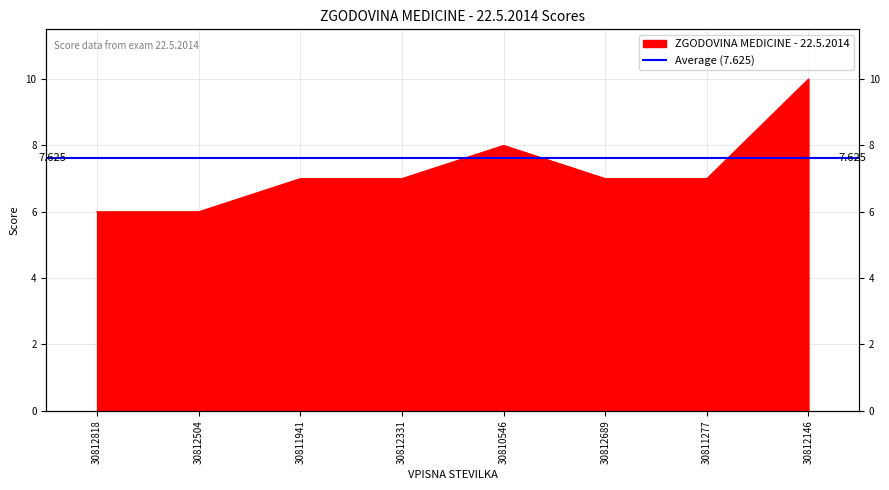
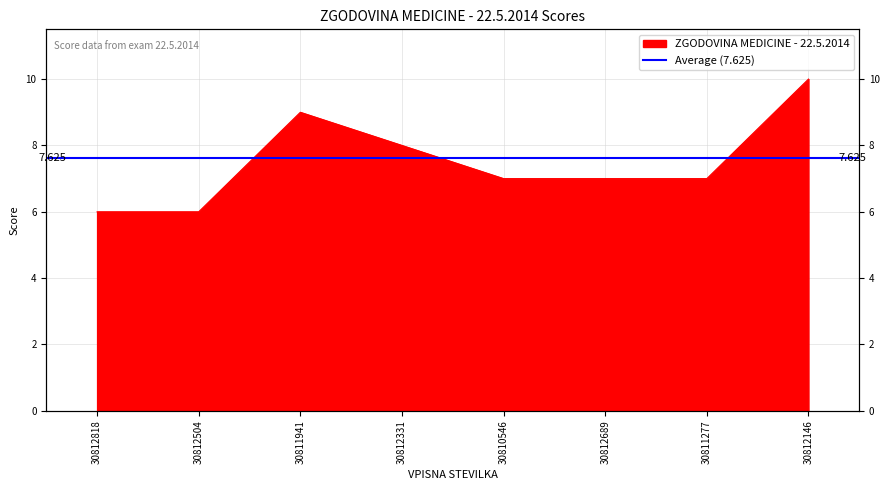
30811941: 7 -> 9
30812331: 7 -> 8
30810546: 8 -> 7
